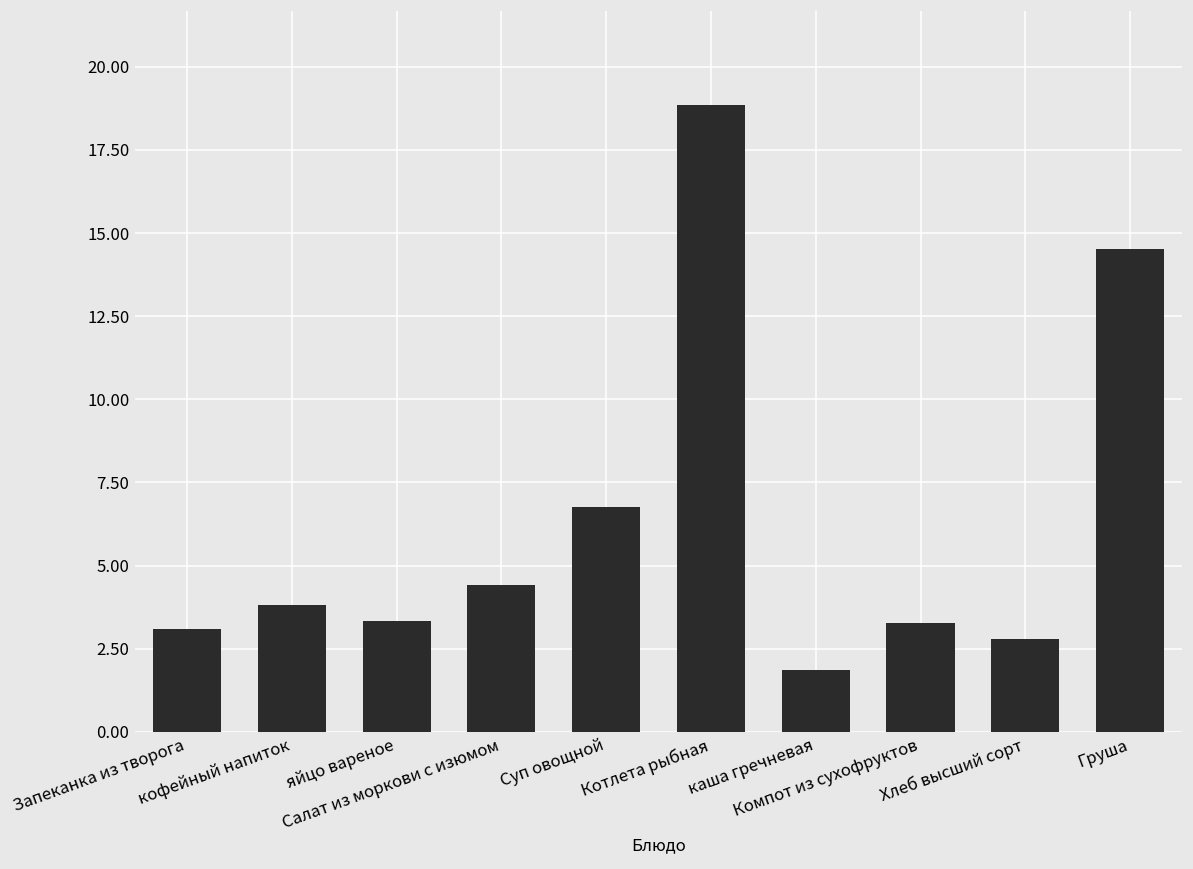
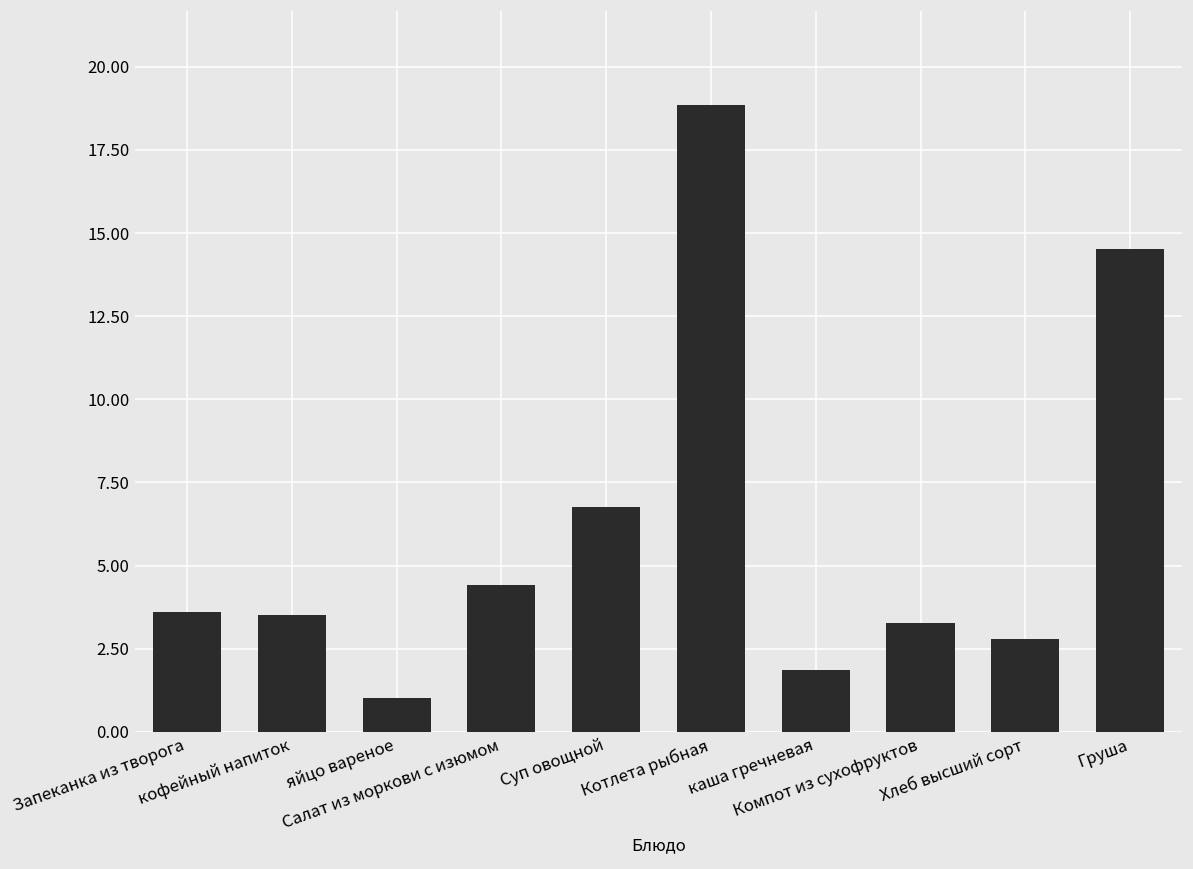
Запеканка из творога: 3.1 -> 3.6
кофейный напиток: 3.8 -> 3.5
яйцо вареное: 3.3 -> 1.0
